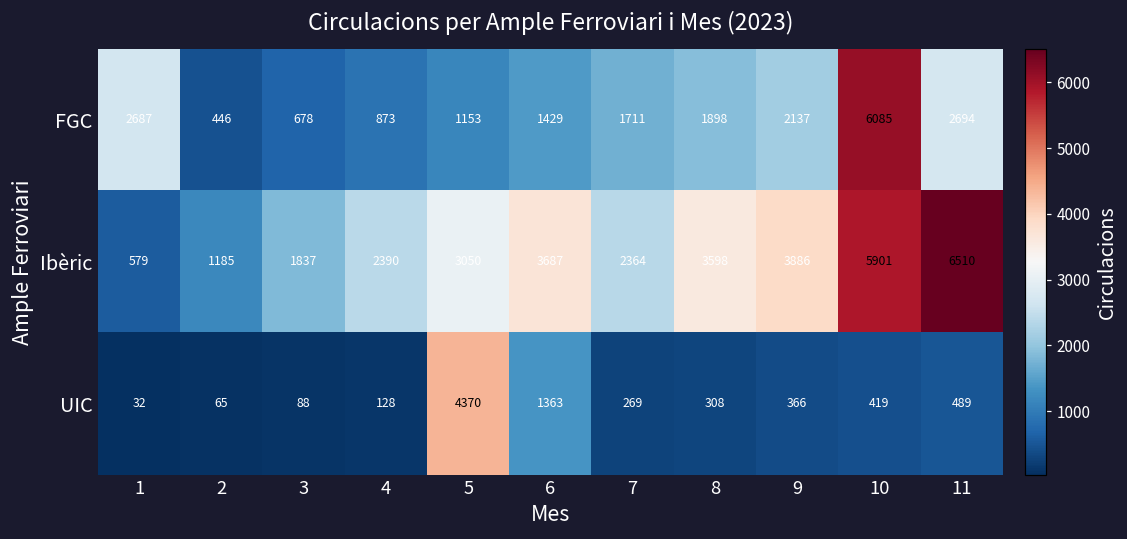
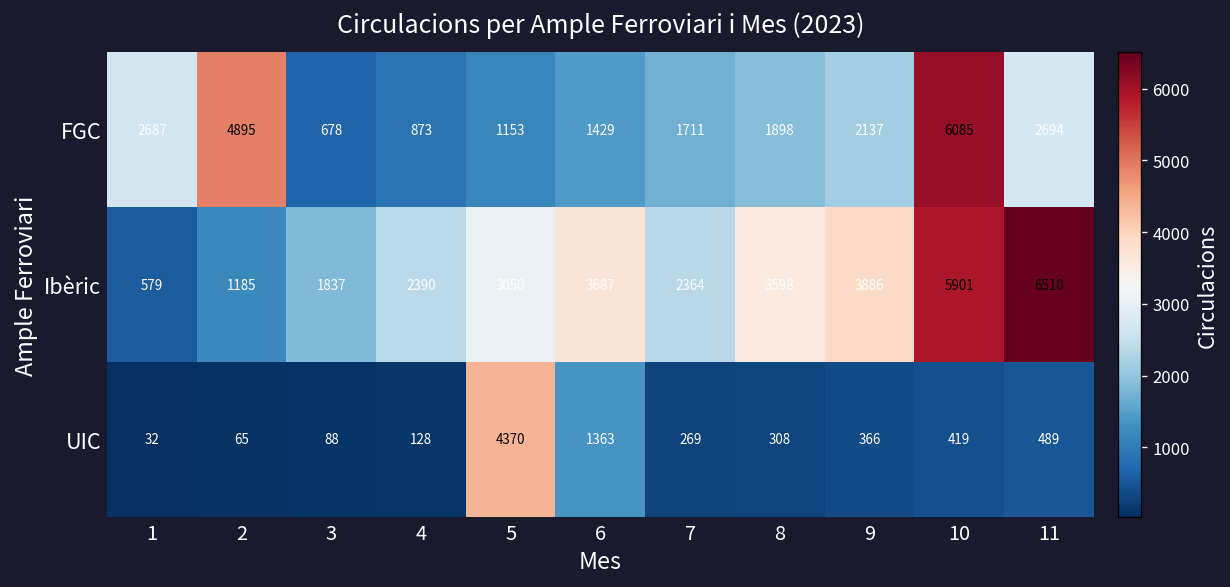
FGC, 2: 446 -> 4895
